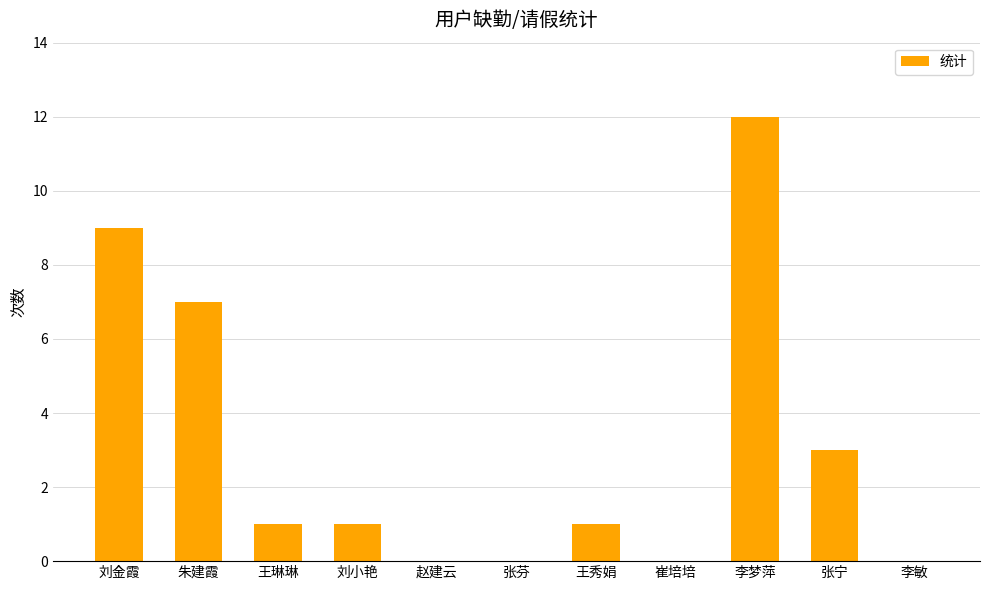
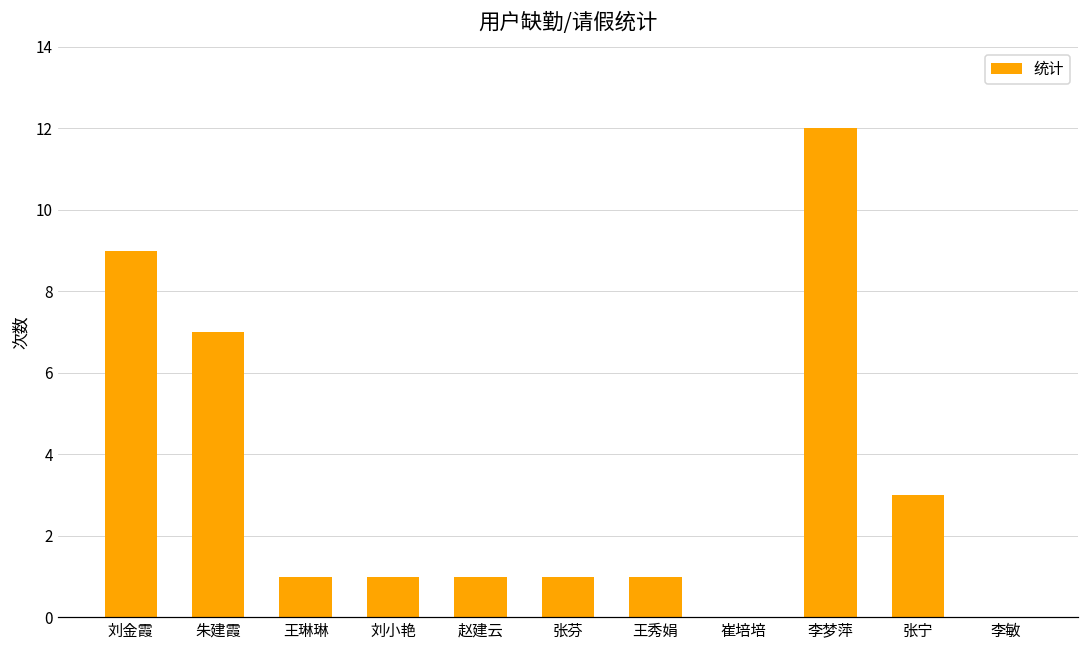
赵建云: 0 -> 1
张芬: 0 -> 1
